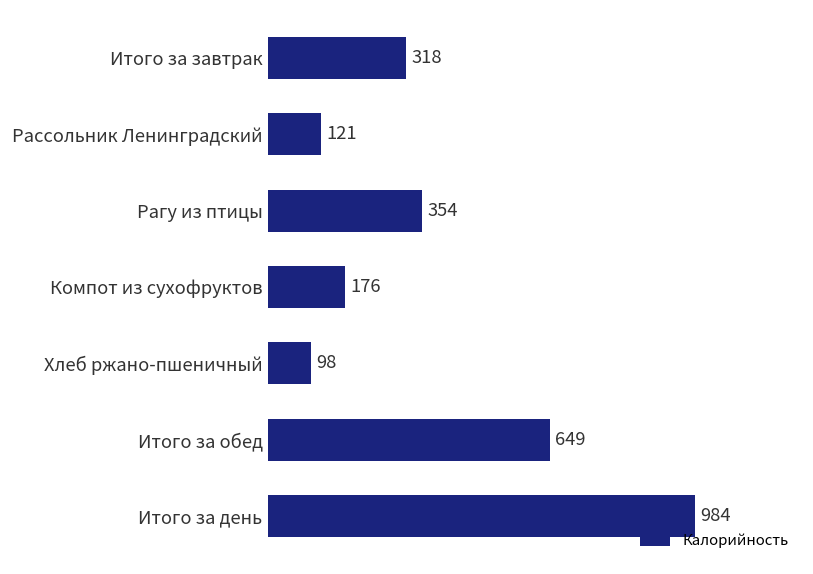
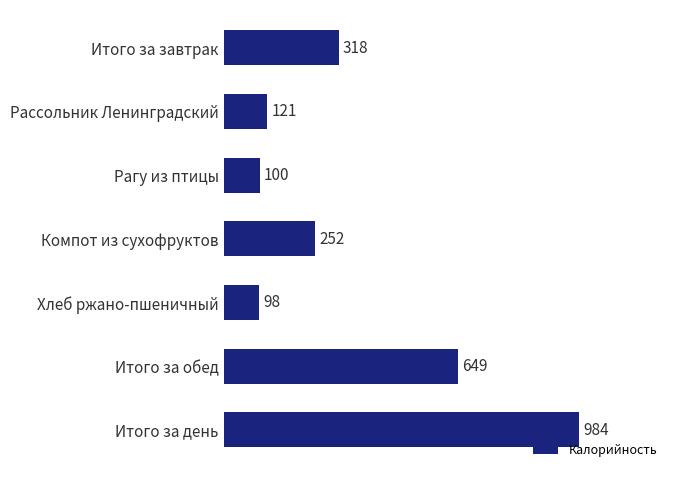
Рагу из птицы: 354 -> 100
Компот из сухофруктов: 176 -> 252
